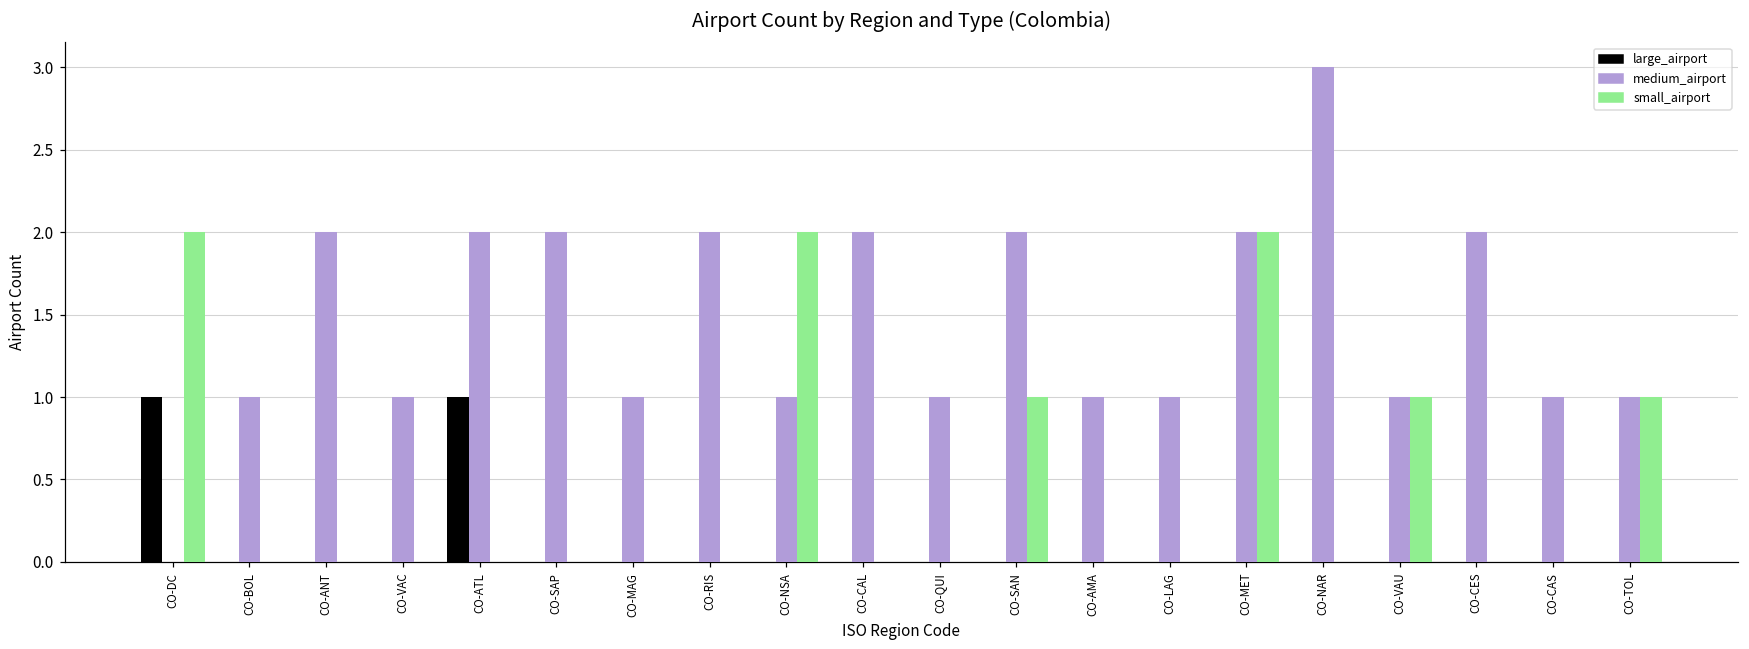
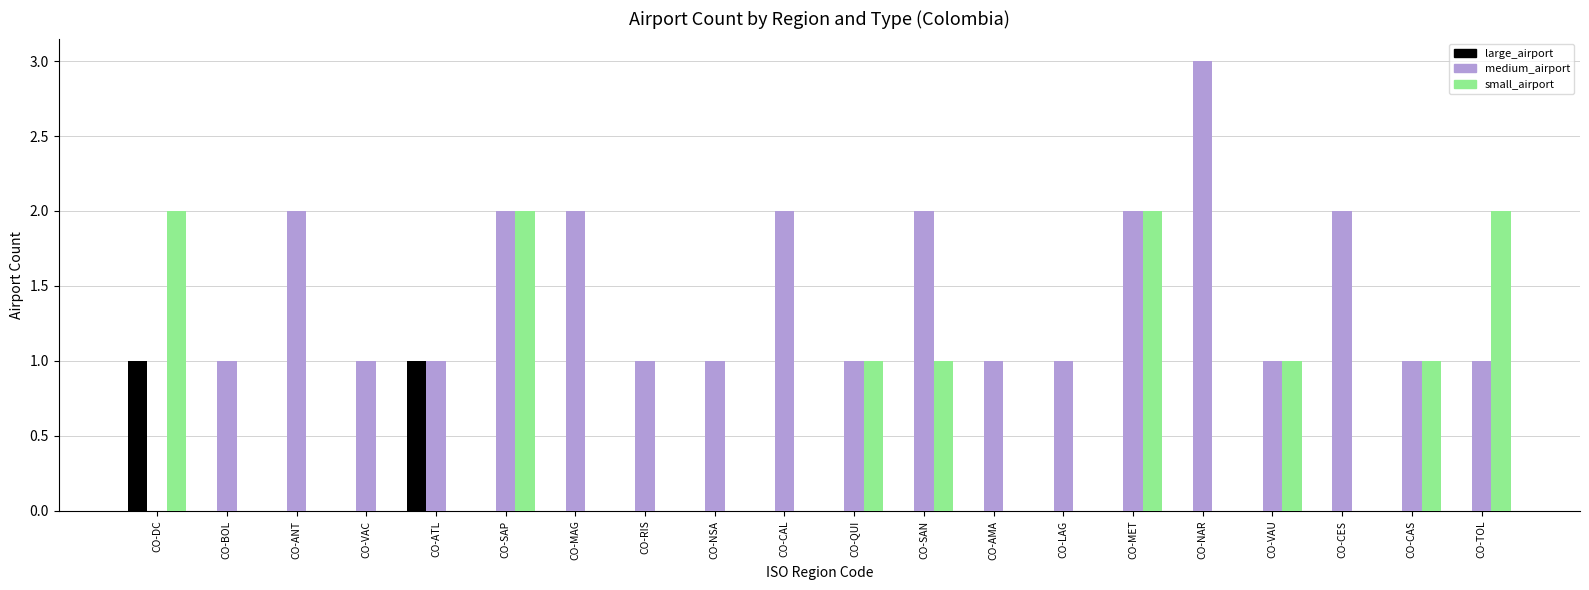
medium_airport, CO-ATL: 2 -> 1
small_airport, CO-SAP: 0 -> 2
medium_airport, CO-MAG: 1 -> 2
medium_airport, CO-RIS: 2 -> 1
small_airport, CO-NSA: 2 -> 0
small_airport, CO-QUI: 0 -> 1
small_airport, CO-CAS: 0 -> 1
small_airport, CO-TOL: 1 -> 2
